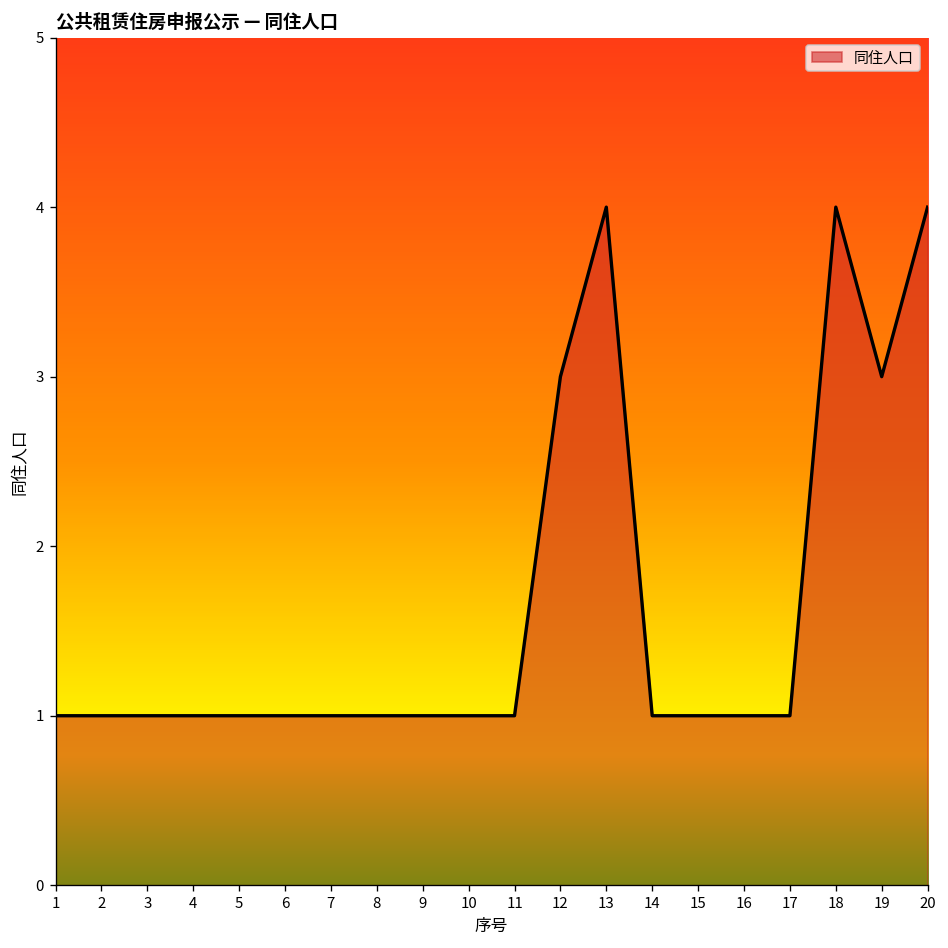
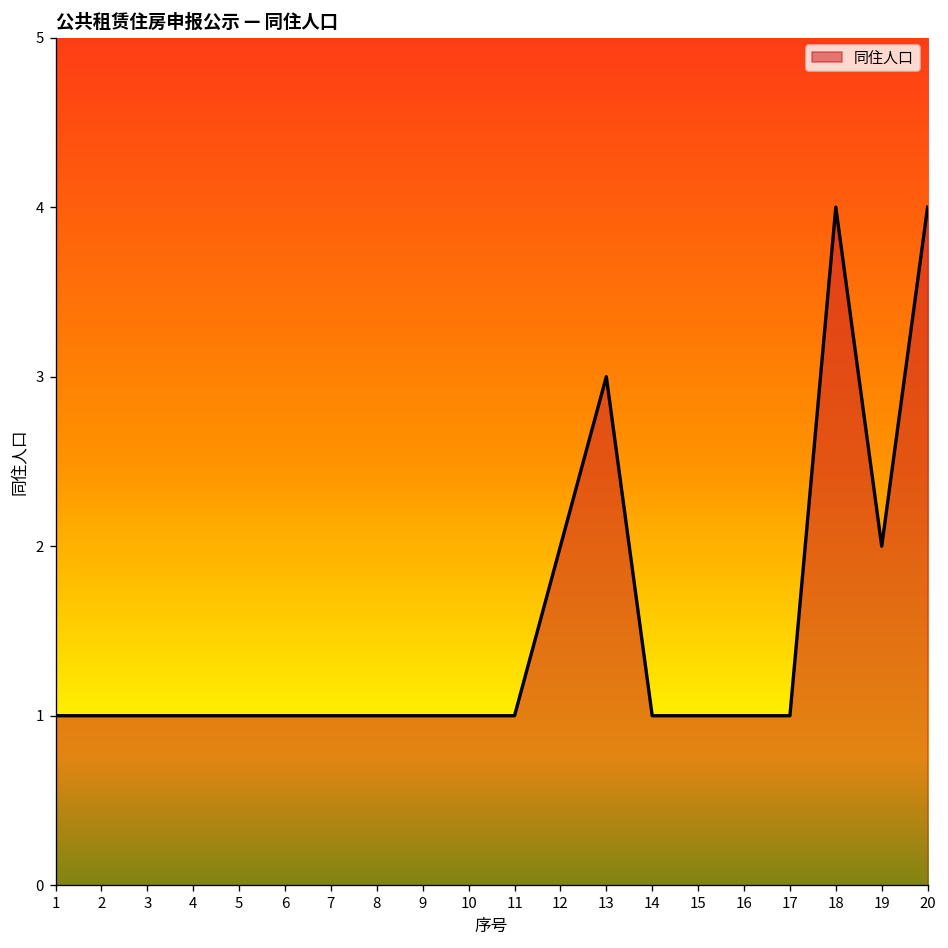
12: 3 -> 2
13: 4 -> 3
19: 3 -> 2
